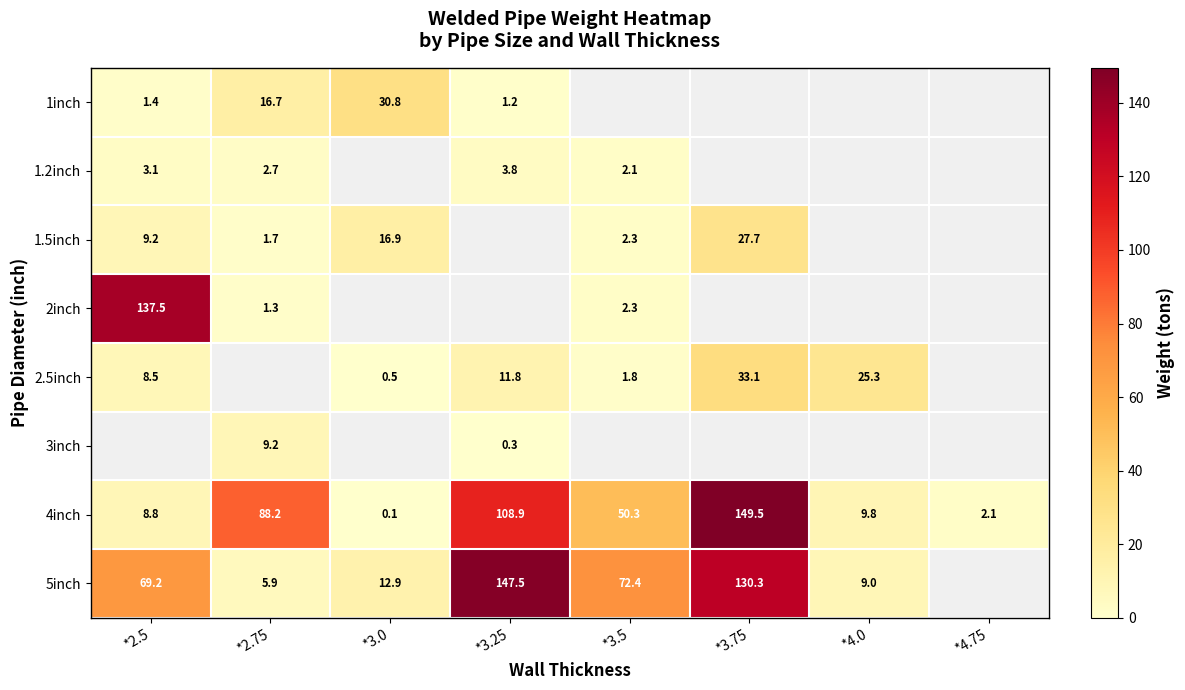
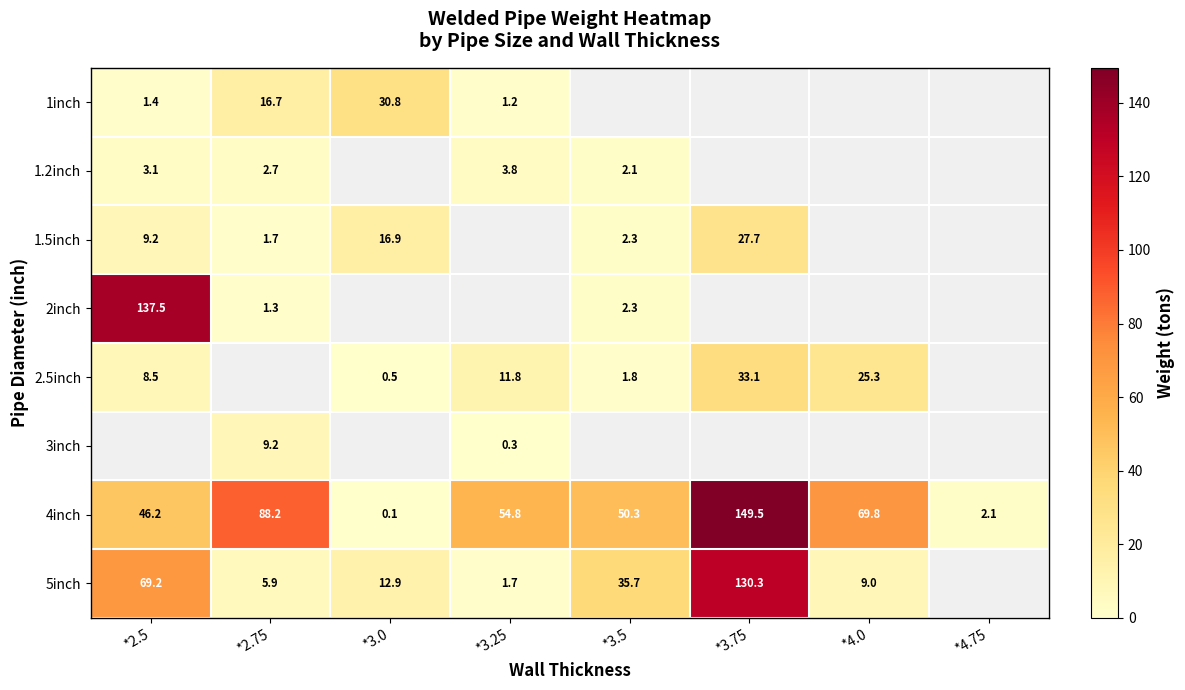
4inch, *2.5: 8.8 -> 46.2
4inch, *3.25: 108.9 -> 54.8
4inch, *4.0: 9.8 -> 69.8
5inch, *3.25: 147.5 -> 1.7
5inch, *3.5: 72.4 -> 35.7
